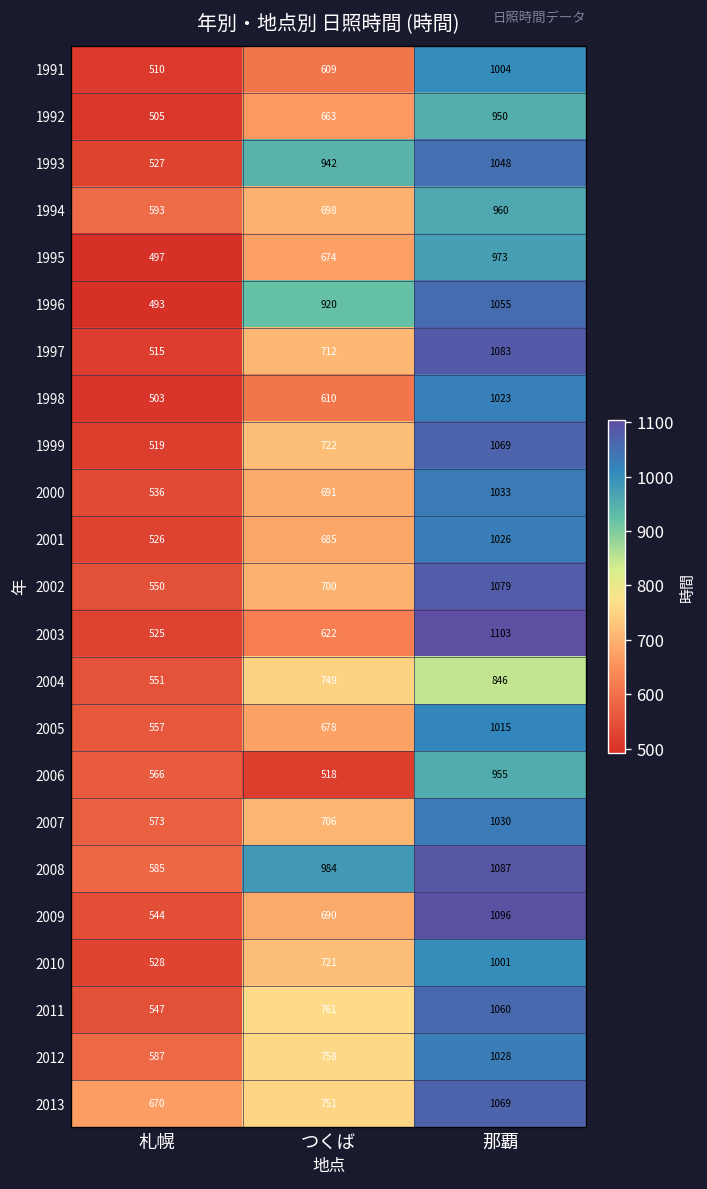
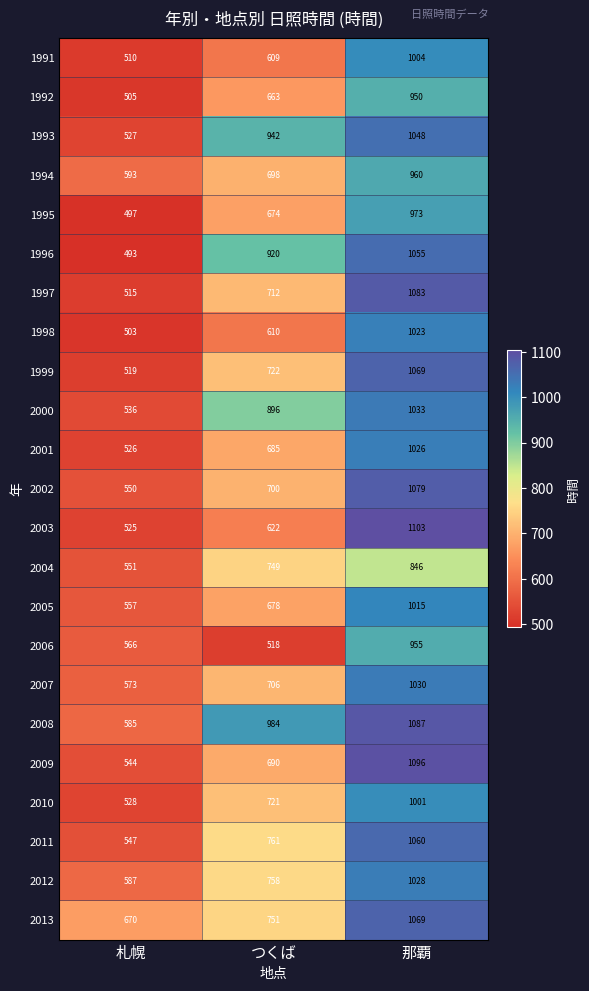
2000, つくば: 691 -> 896
